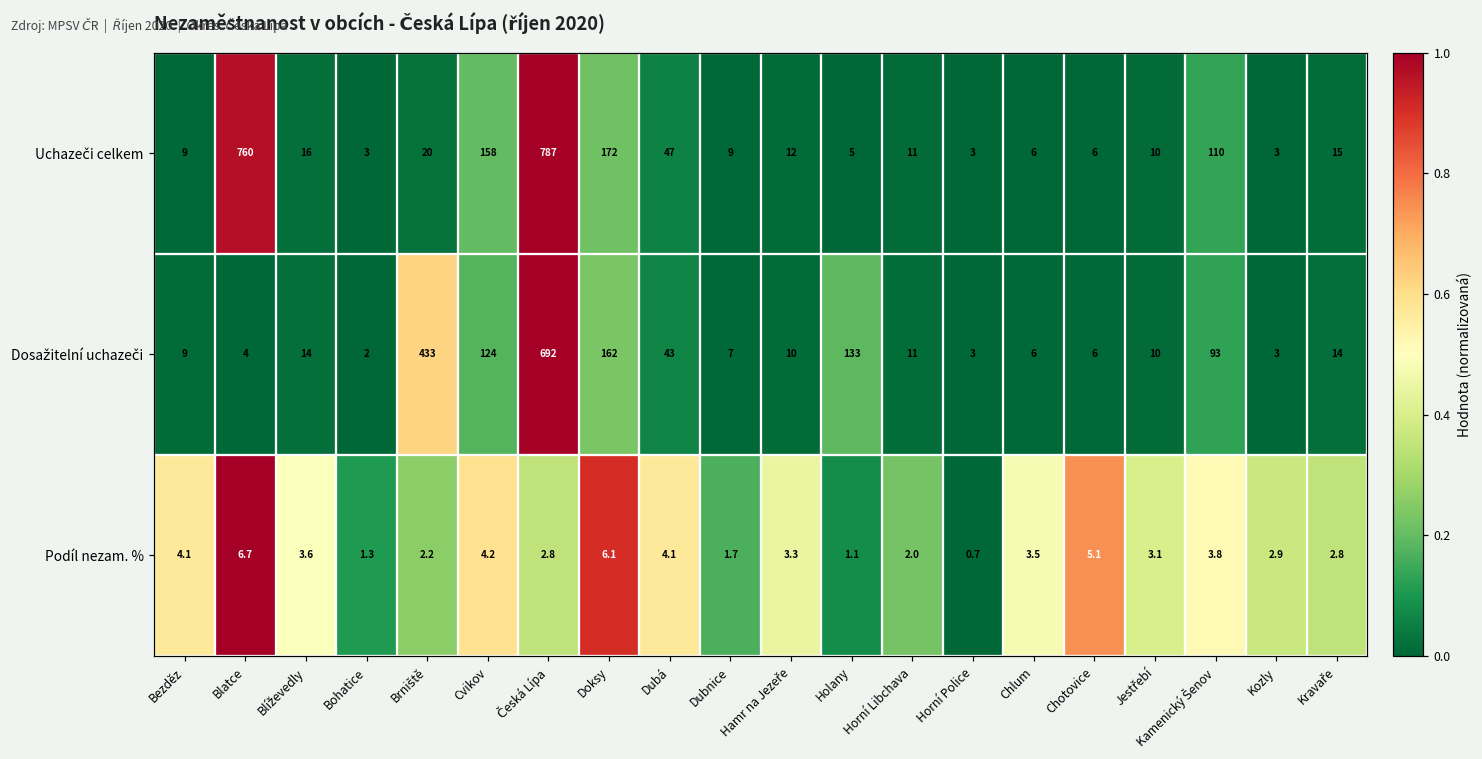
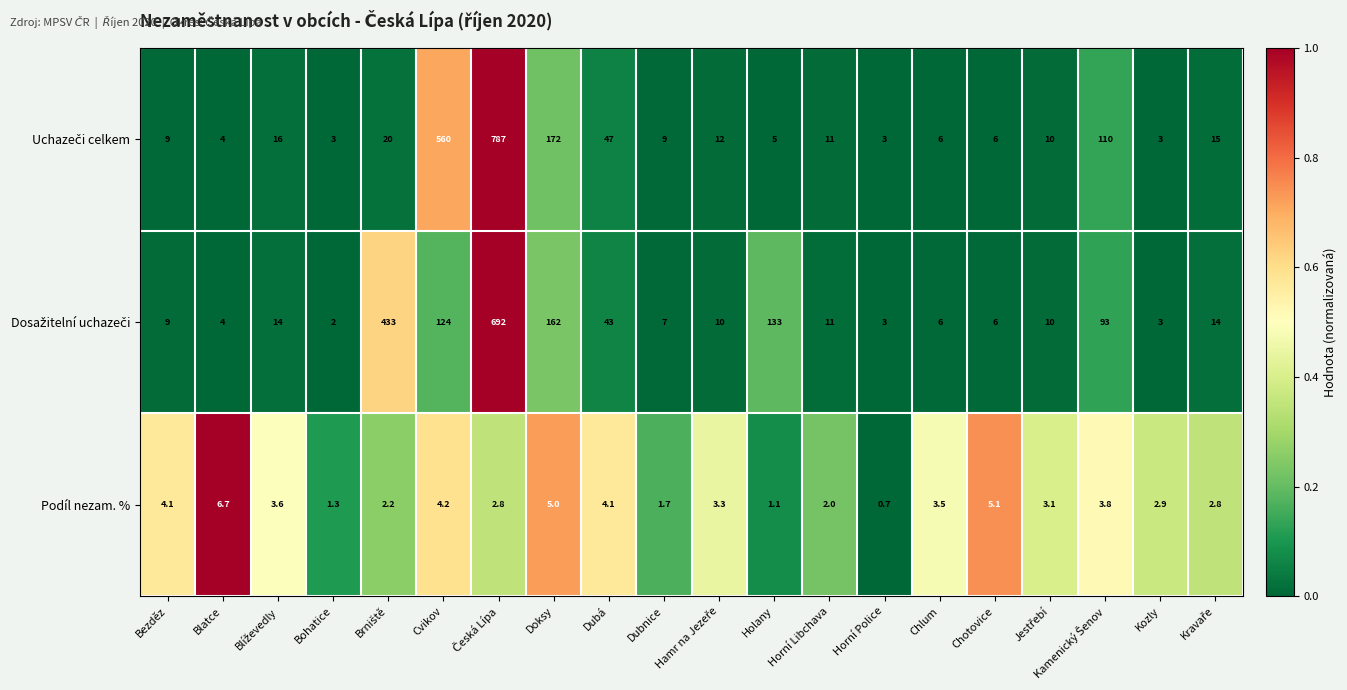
Uchazeči celkem, Blatce: 760 -> 4
Uchazeči celkem, Cvikov: 158 -> 560
Podíl nezam. %, Doksy: 6.1 -> 5.0
